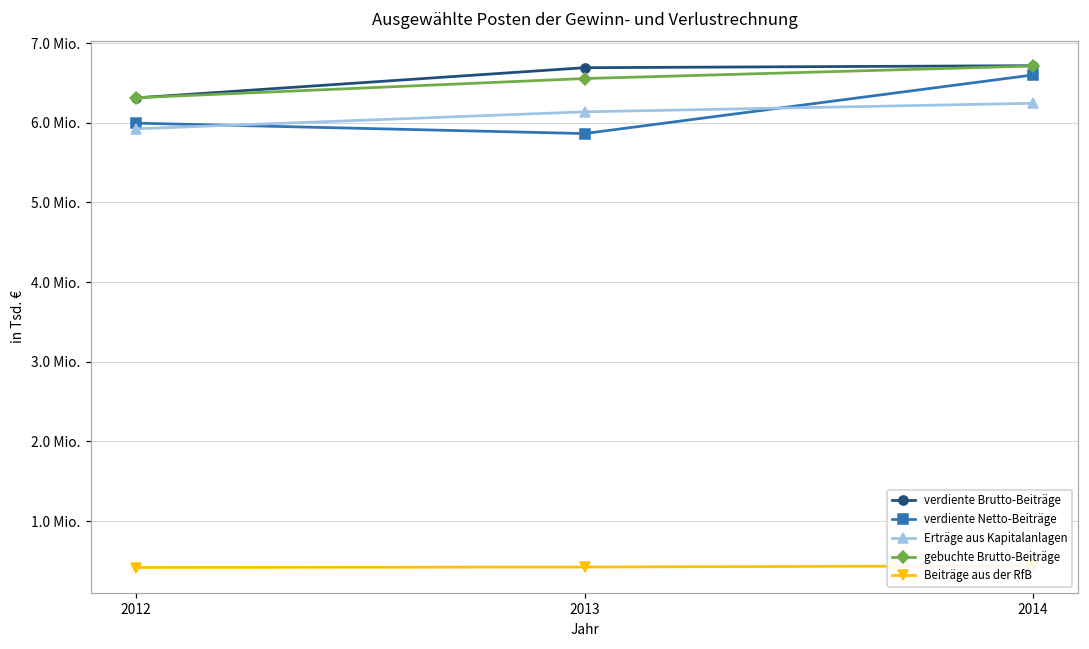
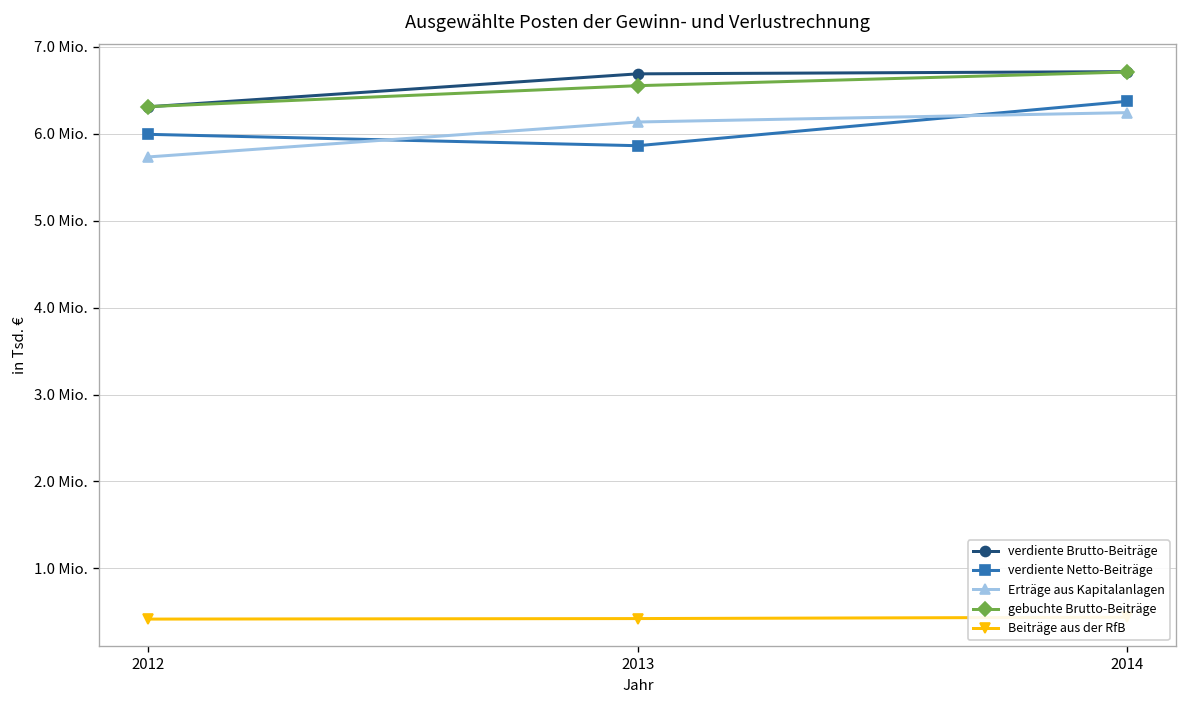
Erträge aus Kapitalanlagen, 2012: 5.9 Mio. -> 5.7 Mio.
verdiente Netto-Beiträge, 2014: 6.6 Mio. -> 6.4 Mio.
